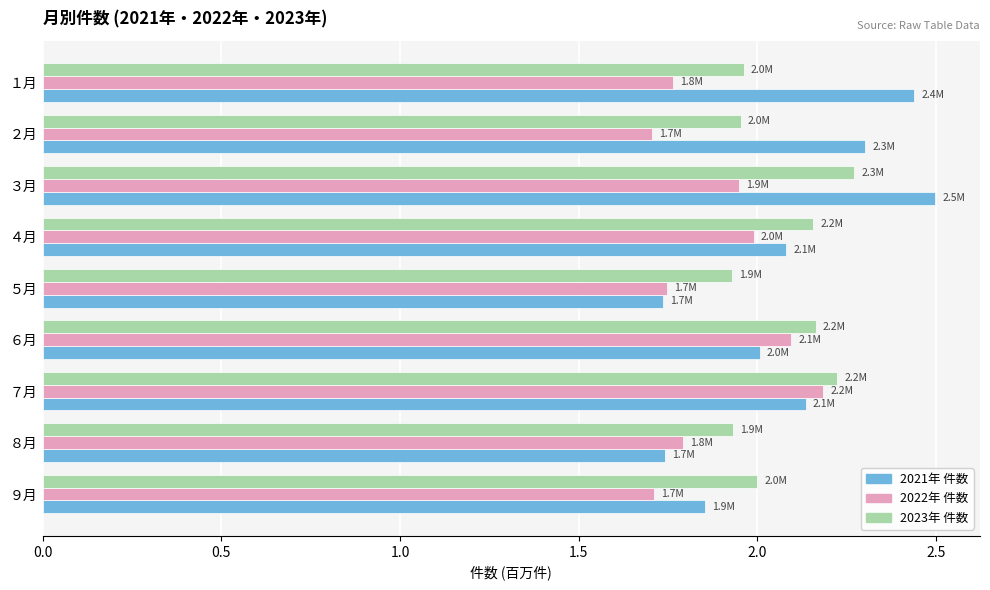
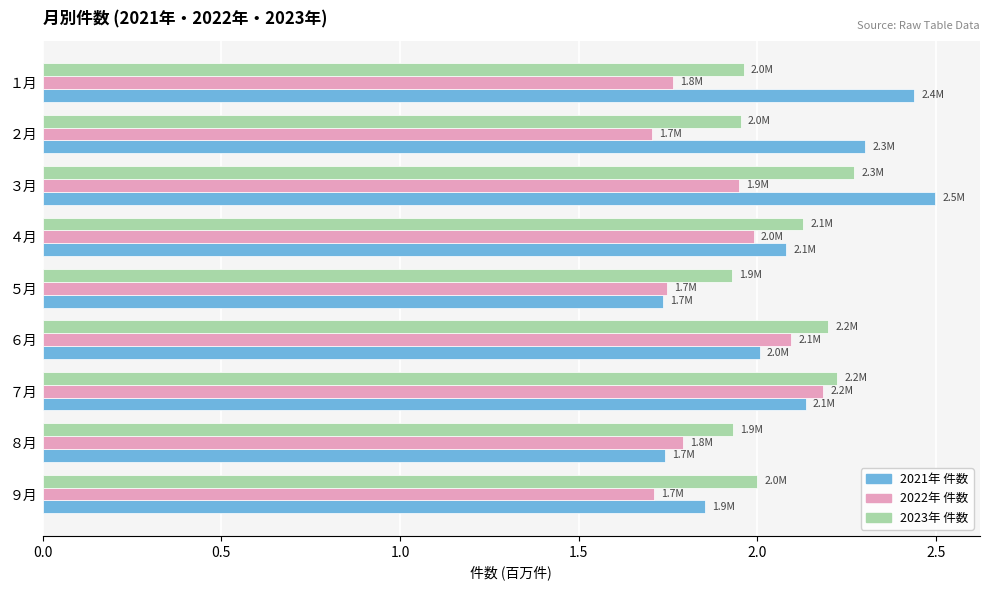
2023年 件数, ４月: 2.2M -> 2.1M
2023年 件数, ６月: 2.16 -> 2.20
